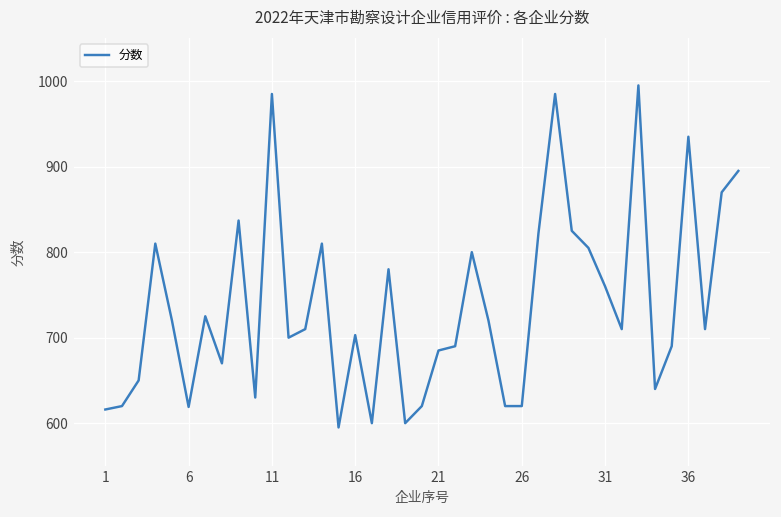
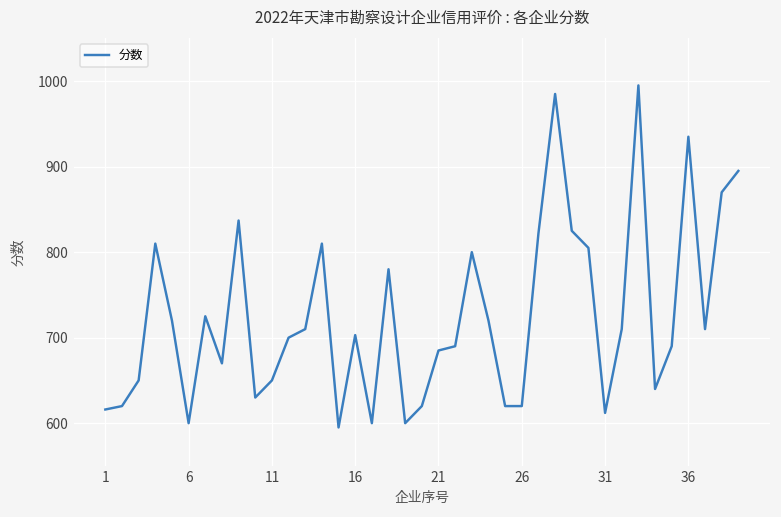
6: 620 -> 600
11: 990 -> 650
31: 760 -> 610
